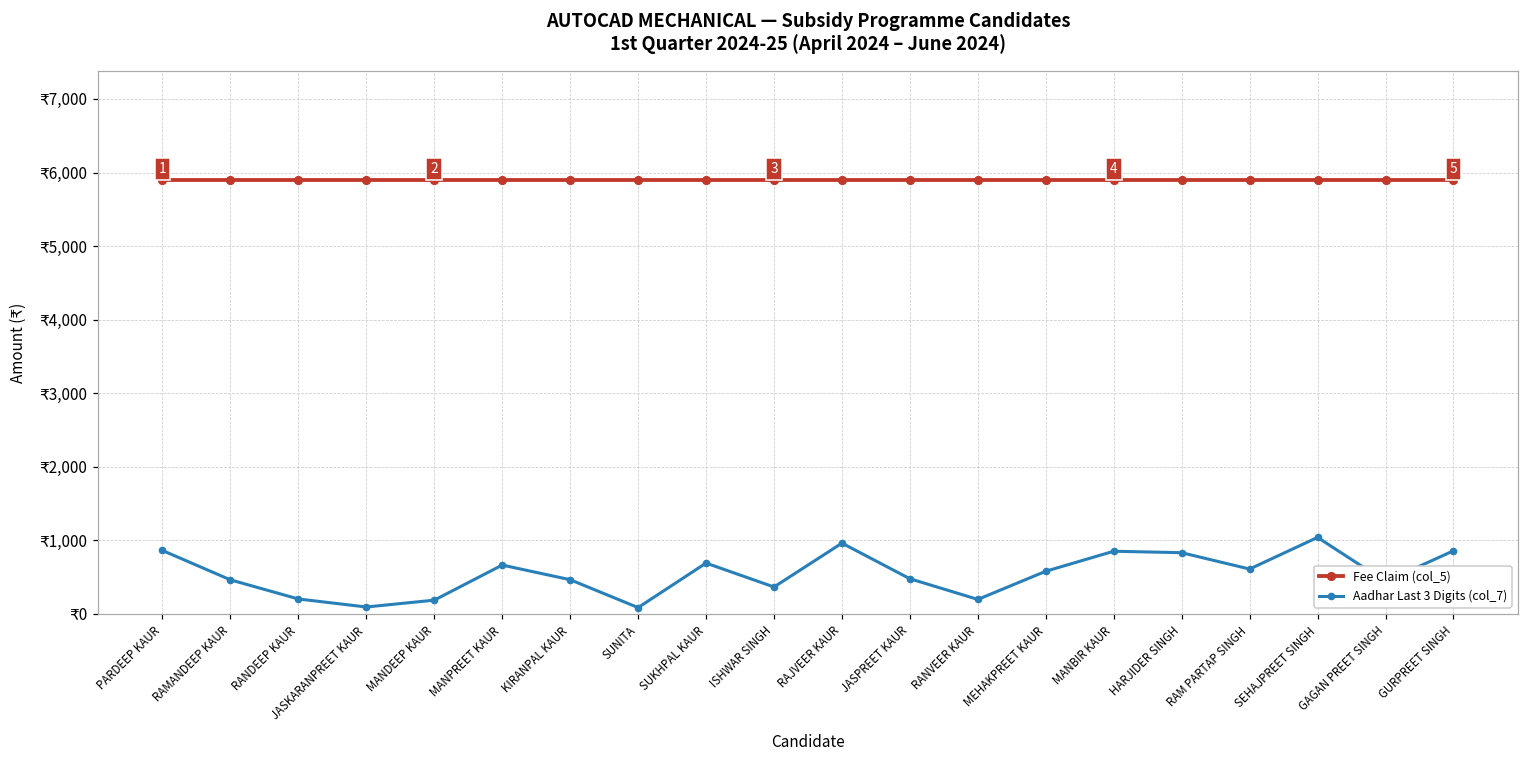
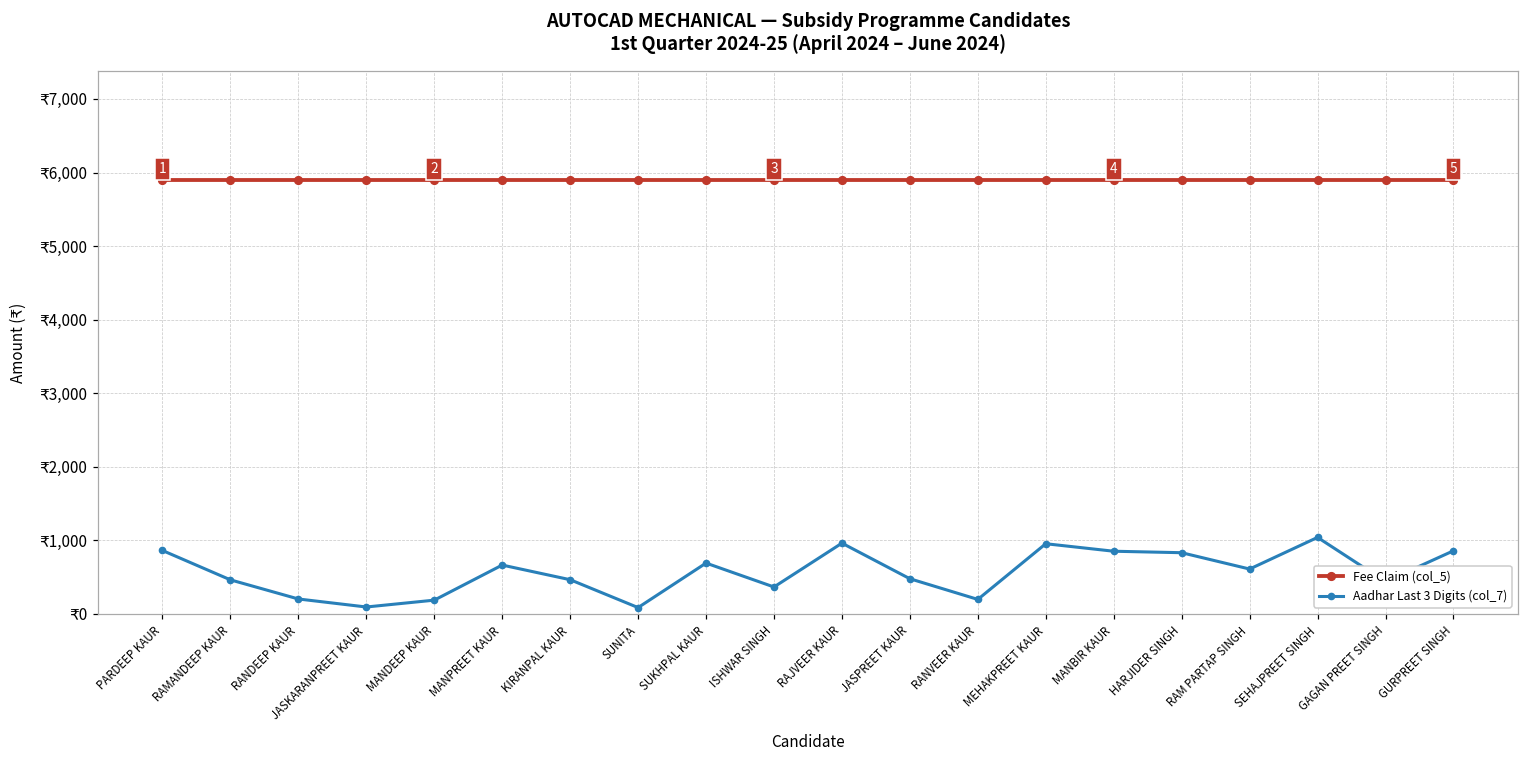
Aadhar Last 3 Digits (col_7), MEHAKPREET KAUR: ₹600 -> ₹1,000
